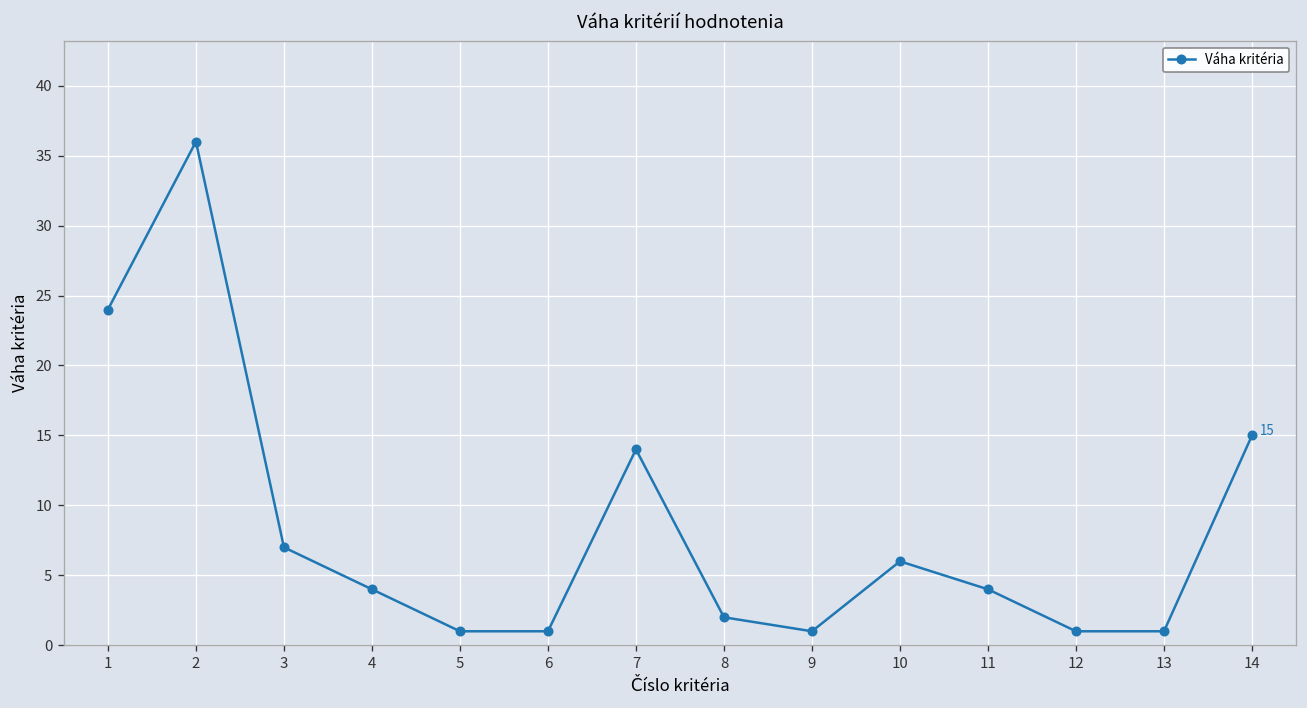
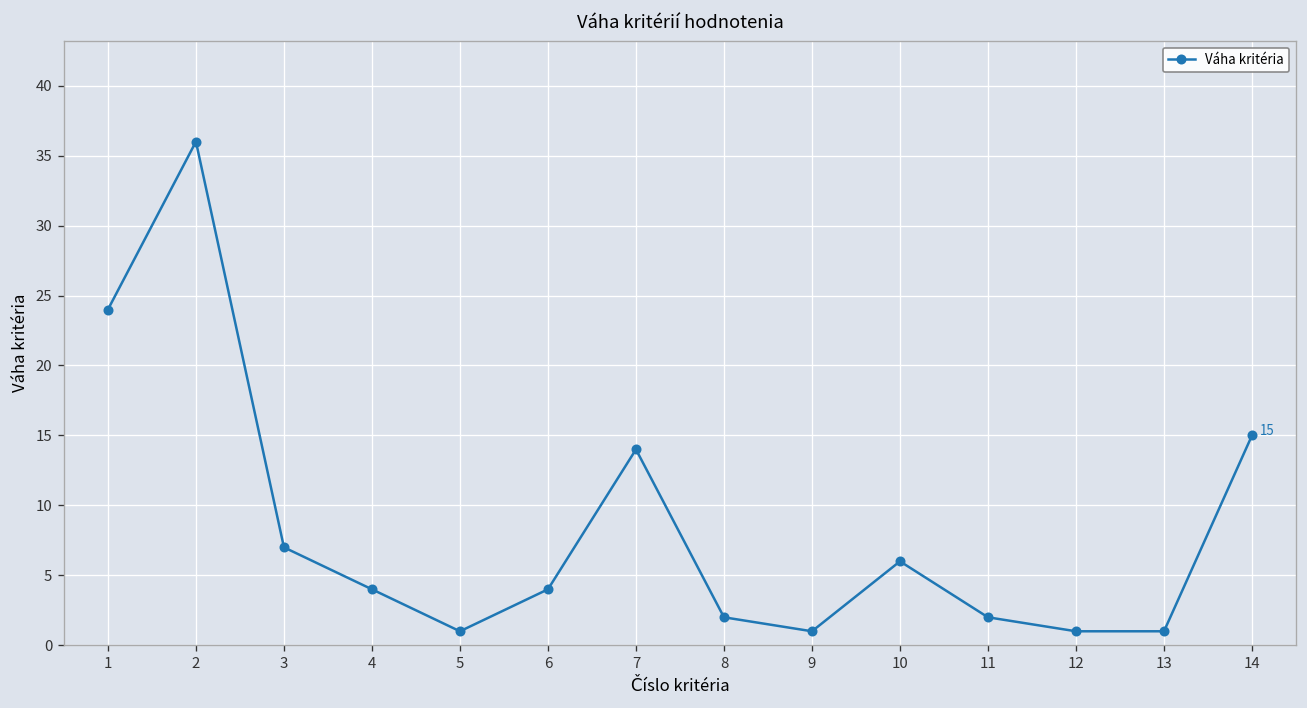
6: 1 -> 4
11: 4 -> 2
